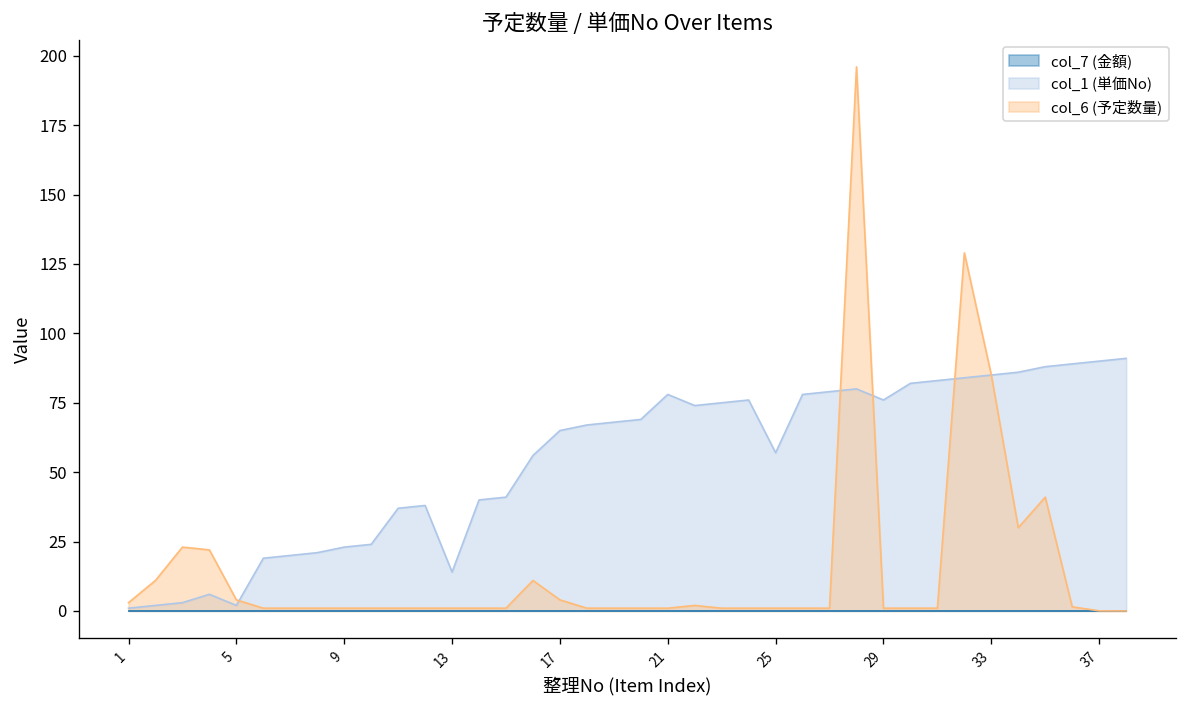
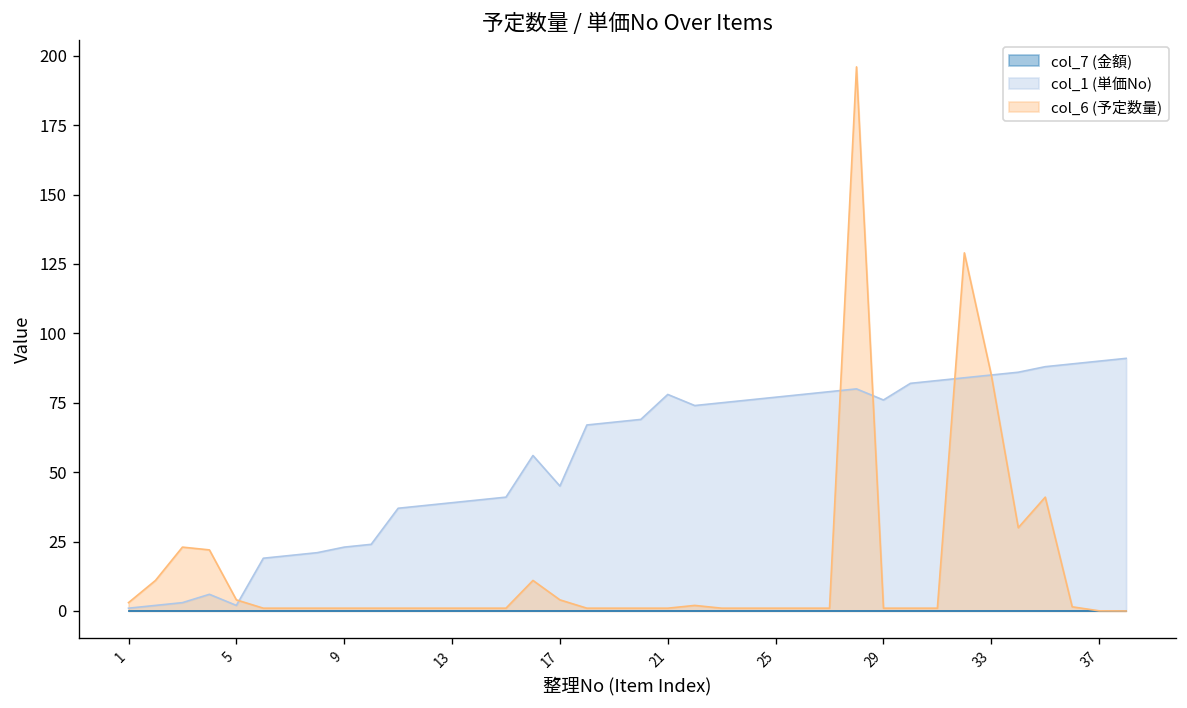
col_1 (単価No), 13: 14 -> 39
col_1 (単価No), 17: 65 -> 45
col_1 (単価No), 25: 57 -> 77
